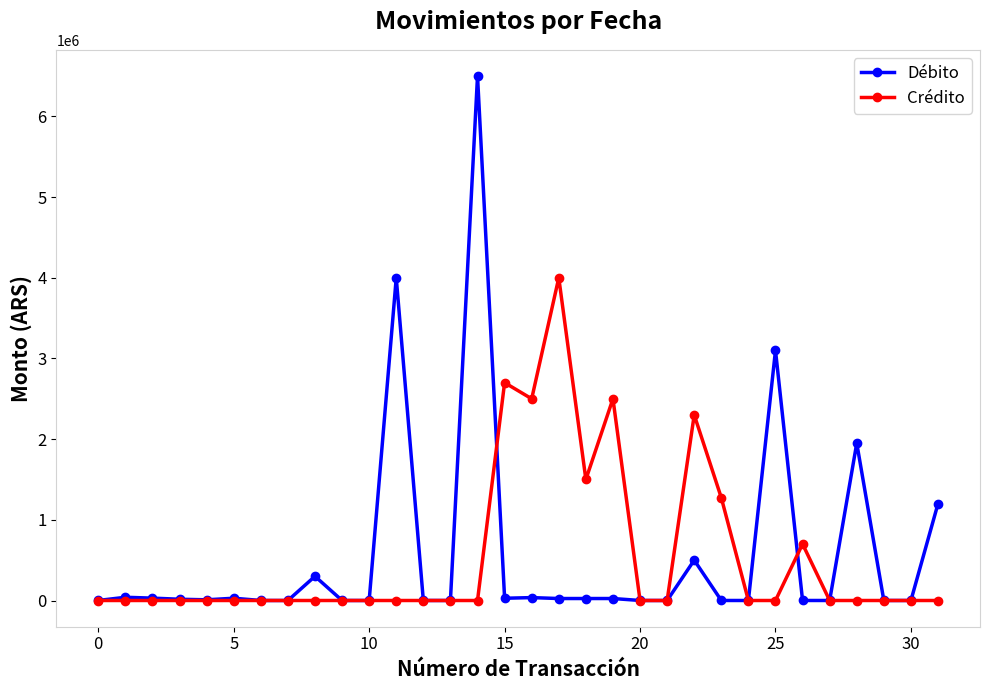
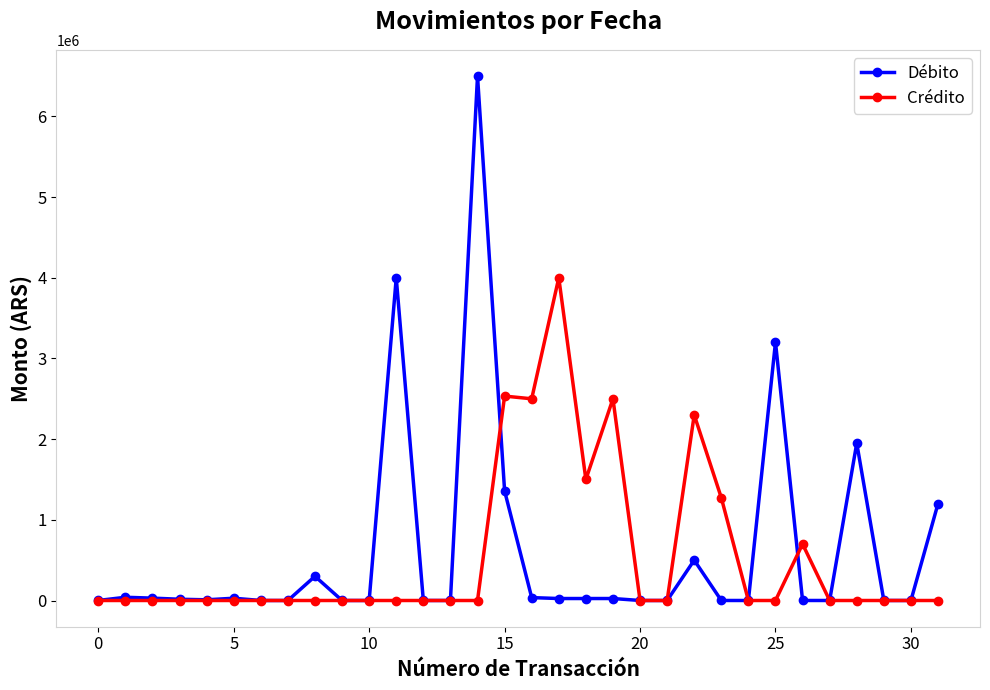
Débito, 15: 0 -> 1400000
Crédito, 15: 2700000 -> 2500000
Débito, 25: 3100000 -> 3200000
